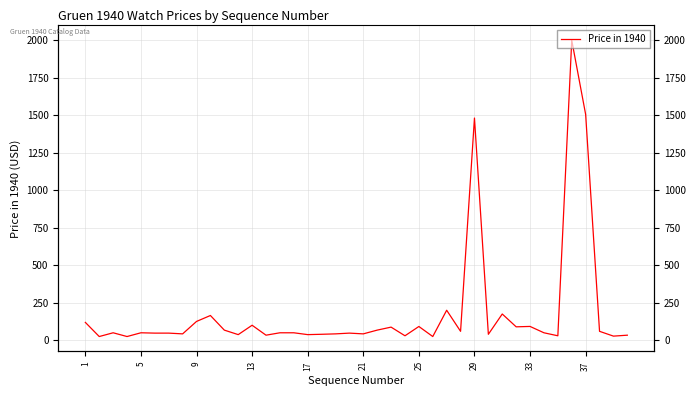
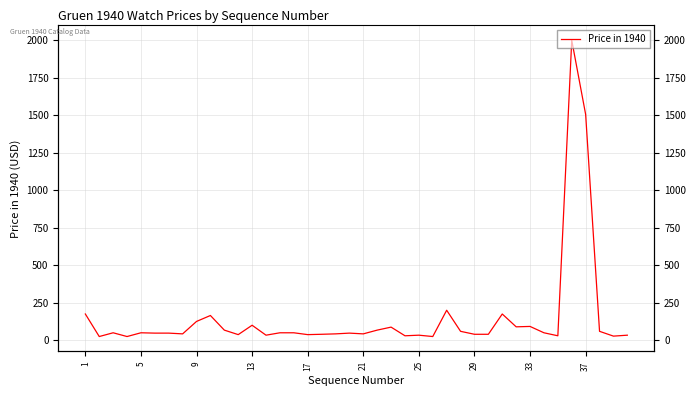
1: 120 -> 180
25: 90 -> 30
29: 1480 -> 40
